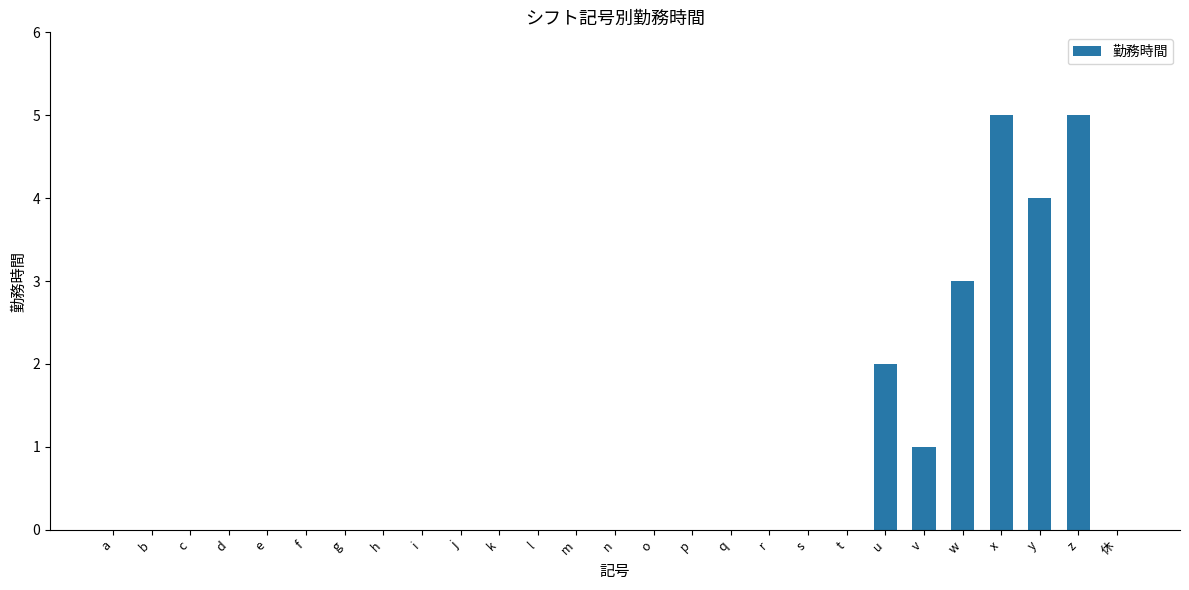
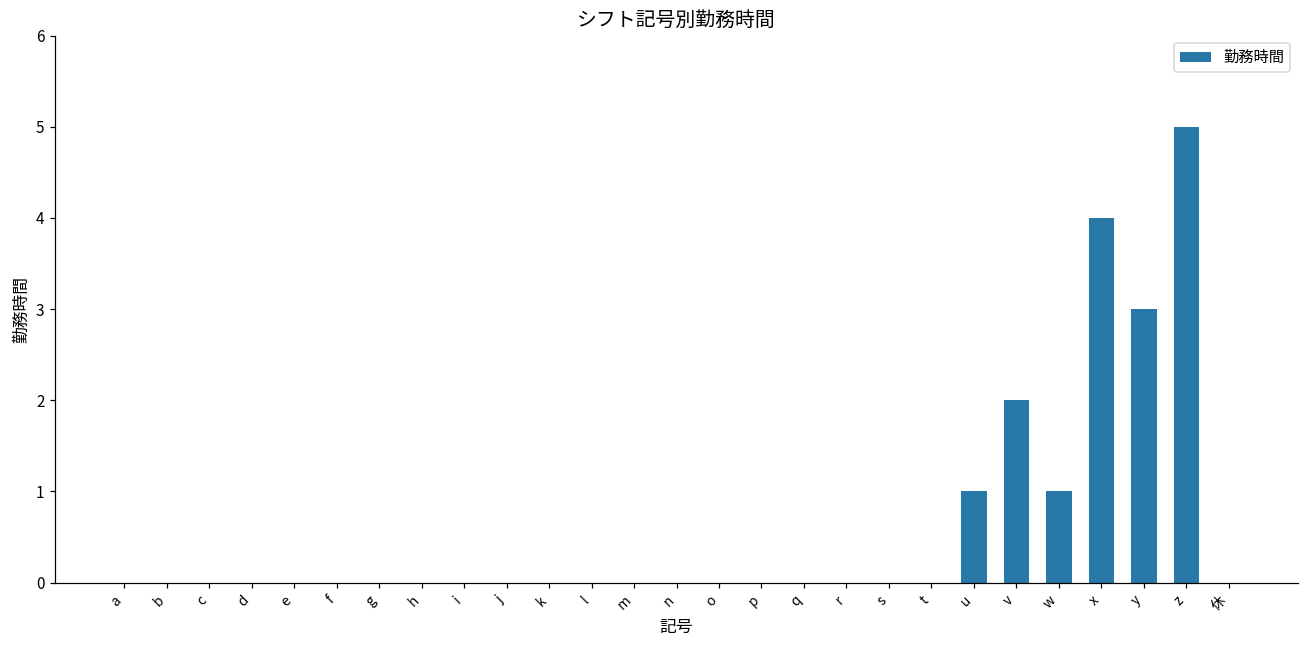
u: 2 -> 1
v: 1 -> 2
w: 3 -> 1
x: 5 -> 4
y: 4 -> 3
